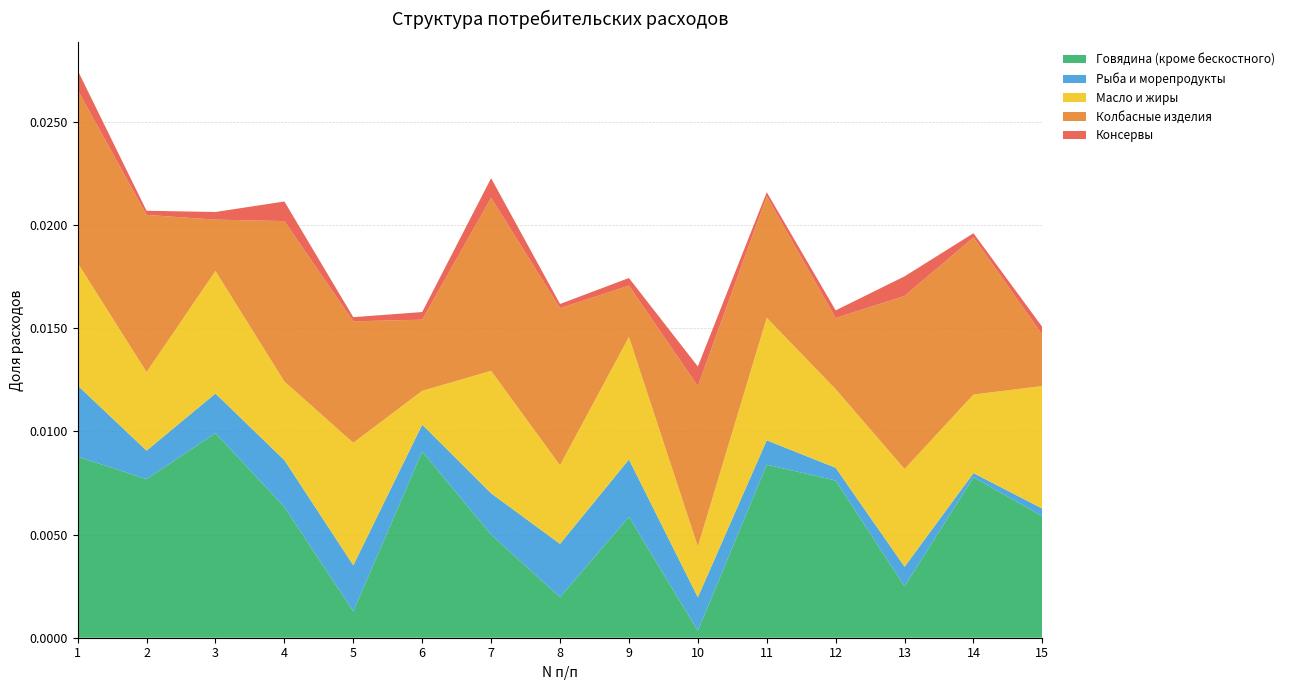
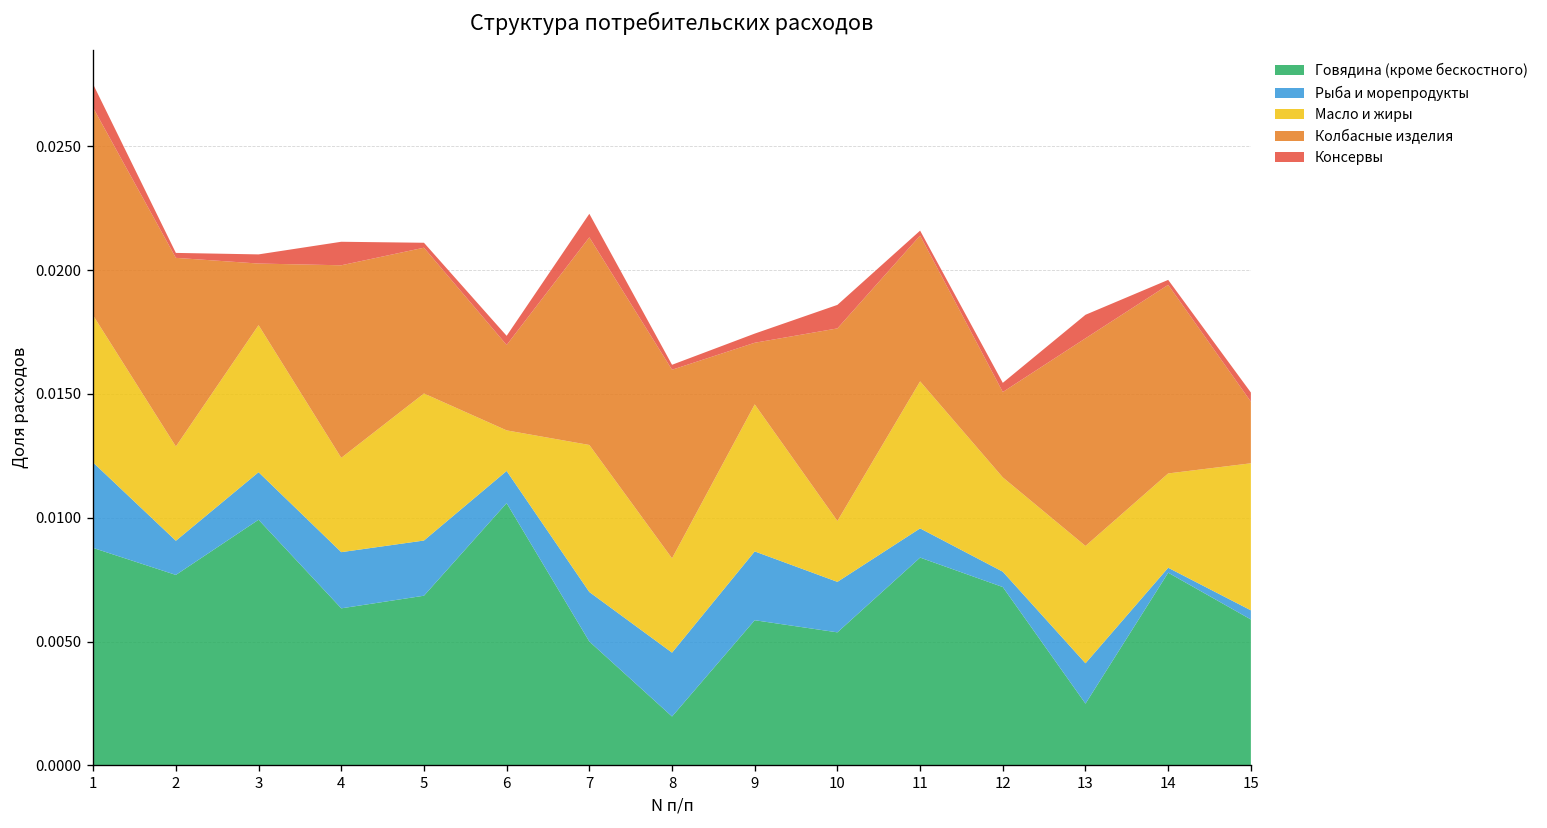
Говядина (кроме бескостного), 5: 0.0013 -> 0.0069
Говядина (кроме бескостного), 6: 0.0090 -> 0.0106
Говядина (кроме бескостного), 10: 0.0003 -> 0.0054
Рыба и морепродукты, 10: 0.0016 -> 0.0020
Говядина (кроме бескостного), 12: 0.0076 -> 0.0072
Рыба и морепродукты, 13: 0.0009 -> 0.0016
